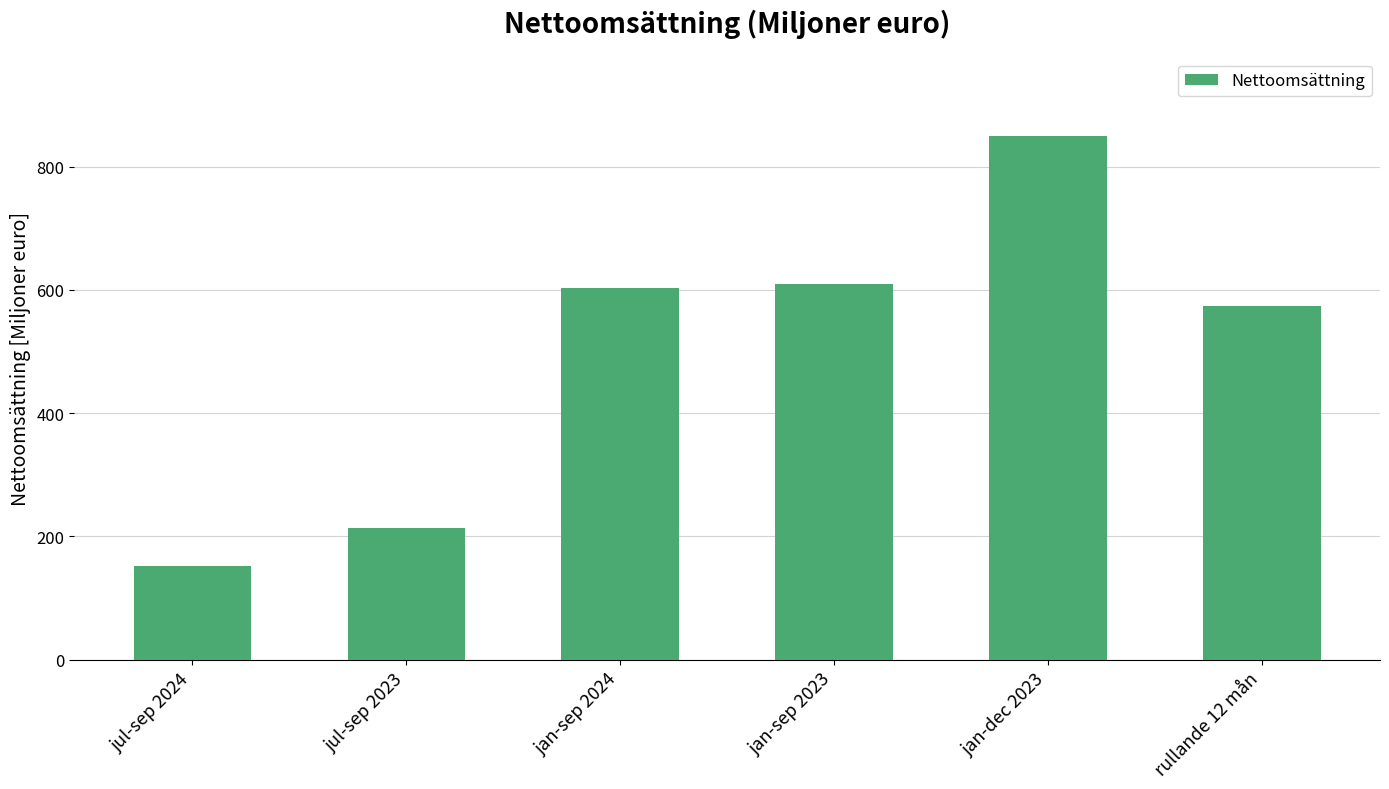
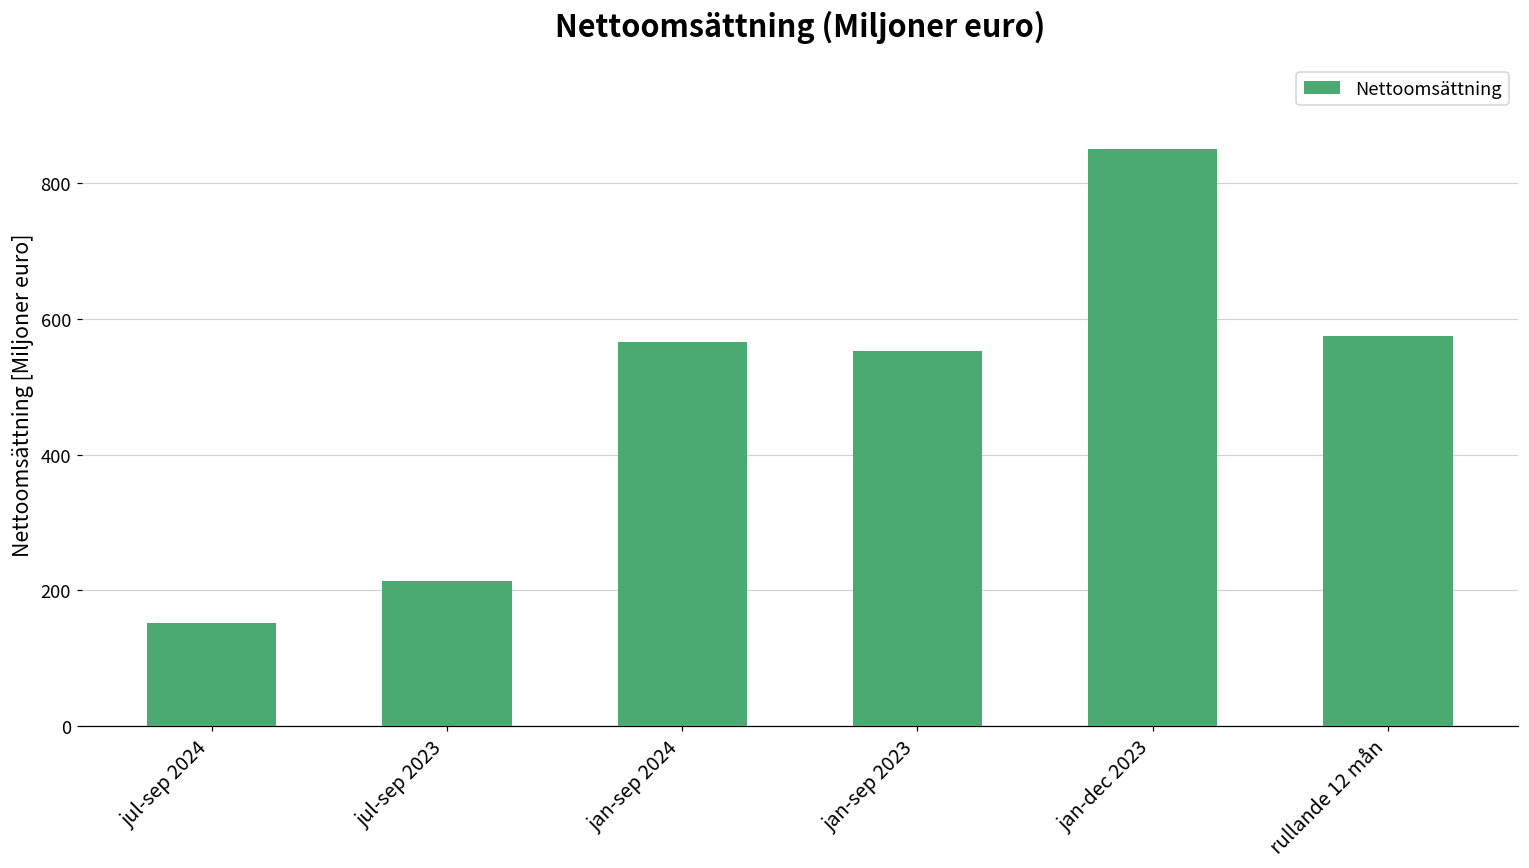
jan-sep 2024: 600 -> 570
jan-sep 2023: 610 -> 550
